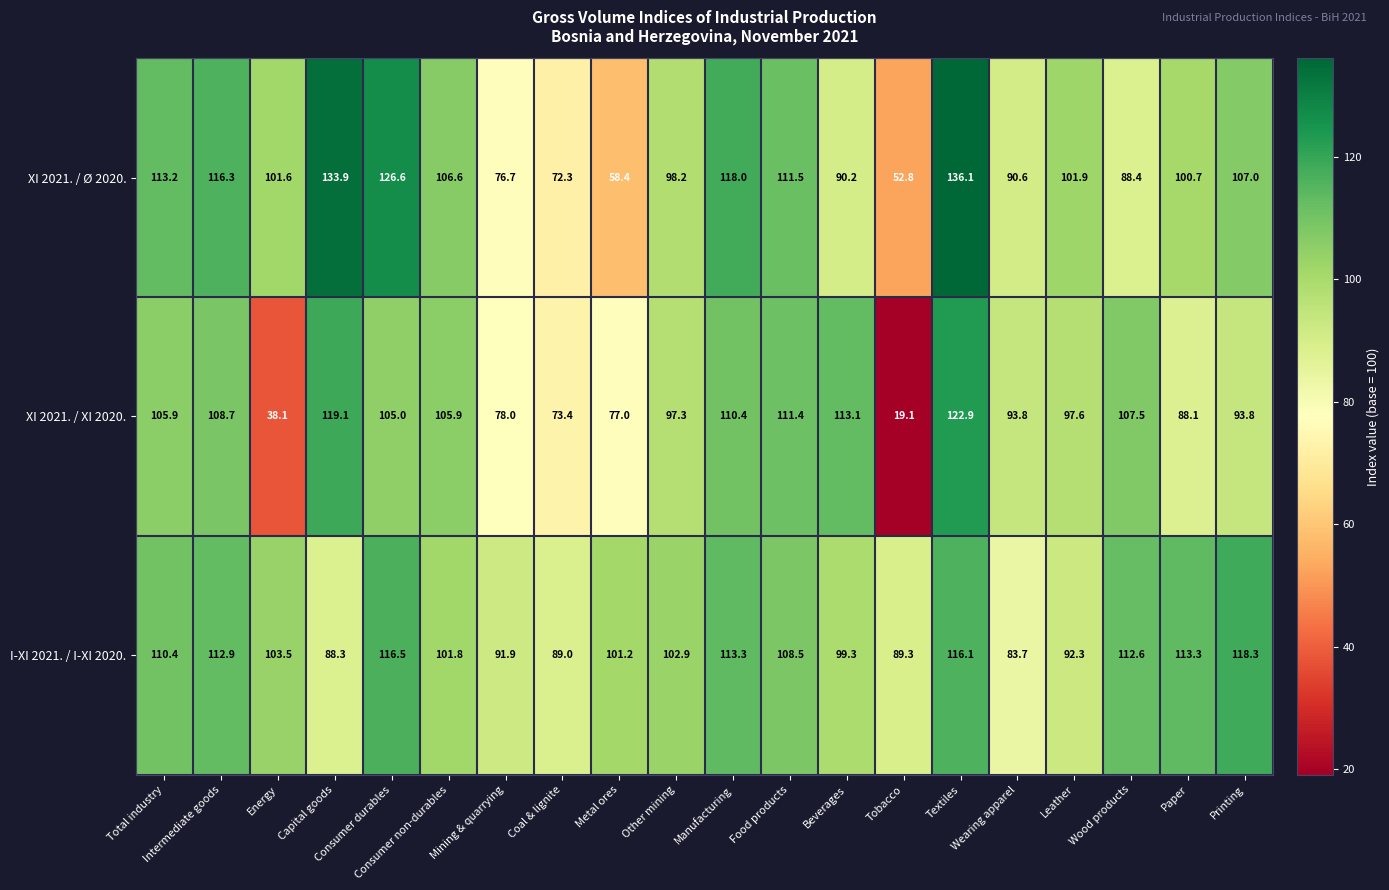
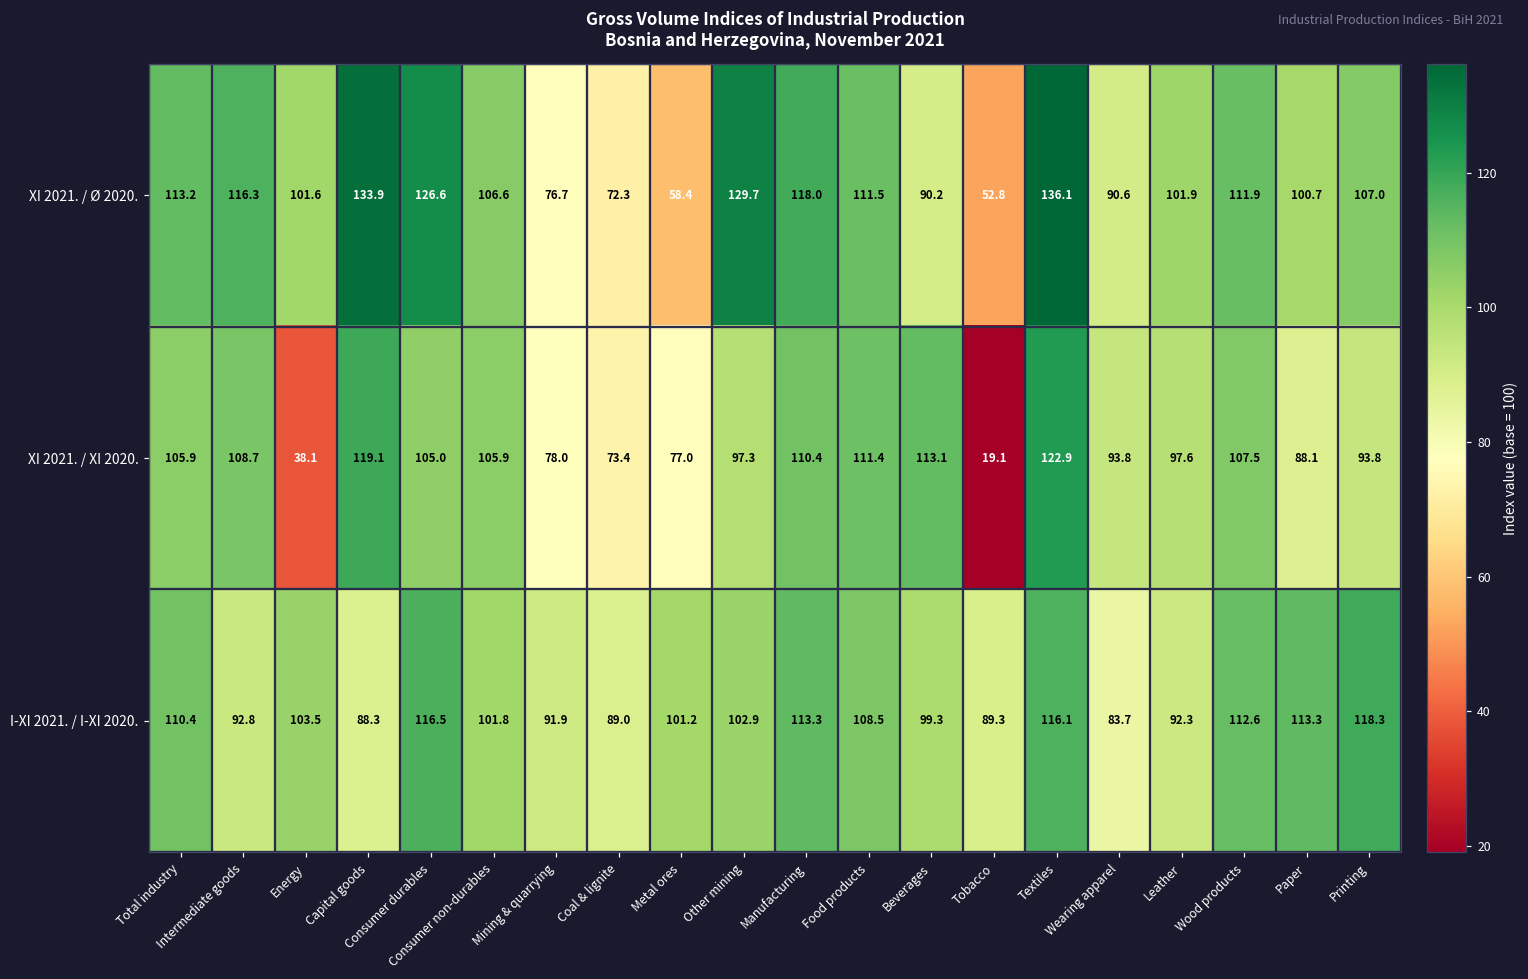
XI 2021. / Ø 2020., Other mining: 98.2 -> 129.7
XI 2021. / Ø 2020., Wood products: 88.4 -> 111.9
I-XI 2021. / I-XI 2020., Intermediate goods: 112.9 -> 92.8
